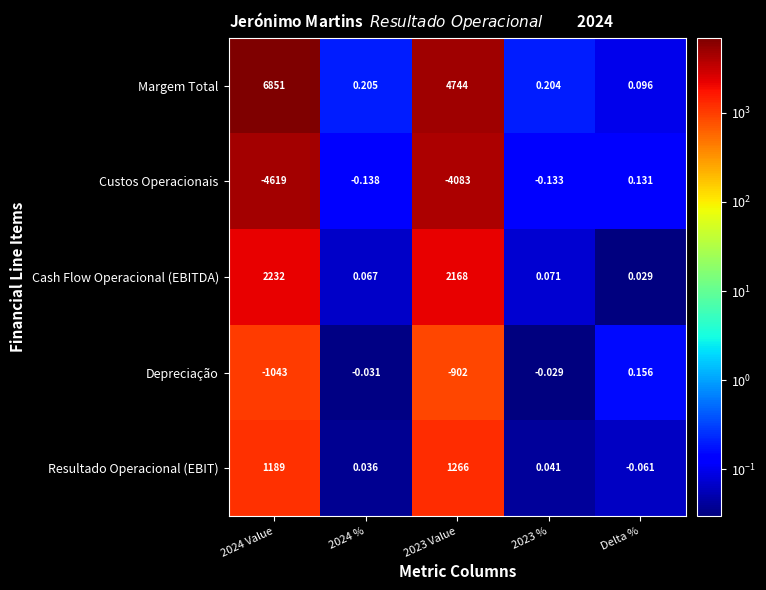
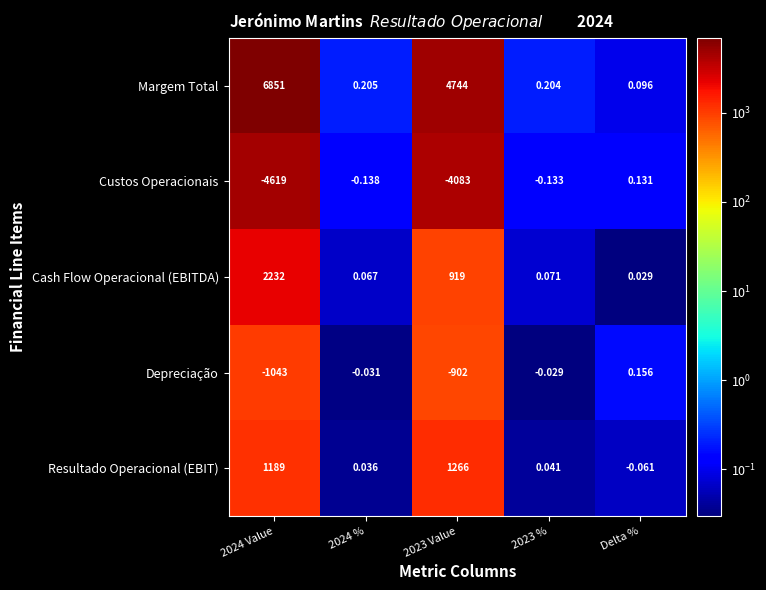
Cash Flow Operacional (EBITDA), 2023 Value: 2168 -> 919
